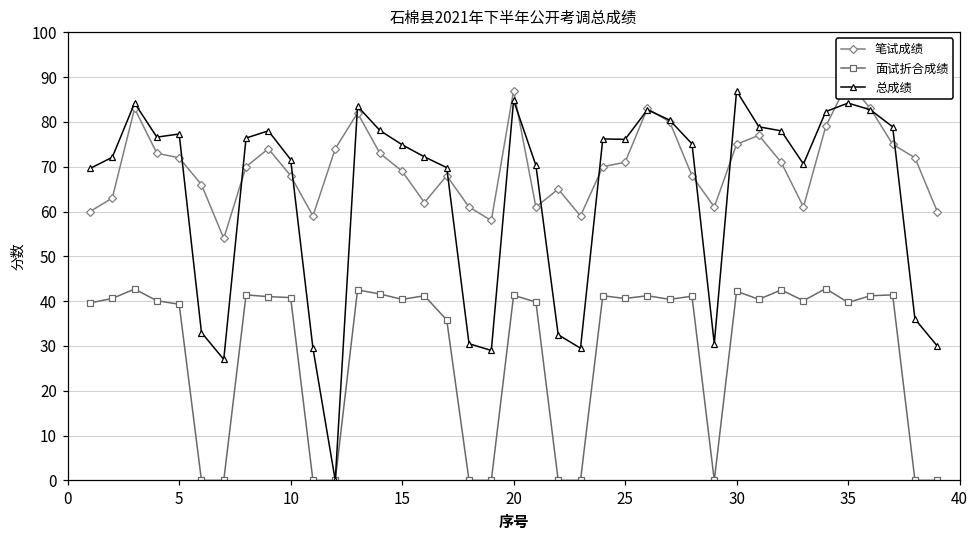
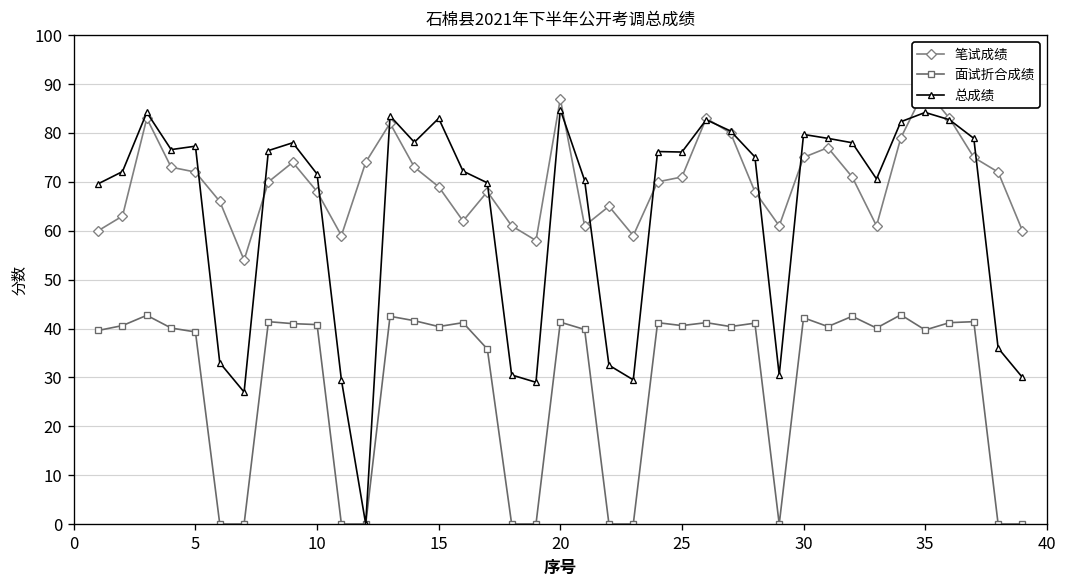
总成绩, 15: 75 -> 83
总成绩, 30: 87 -> 80
